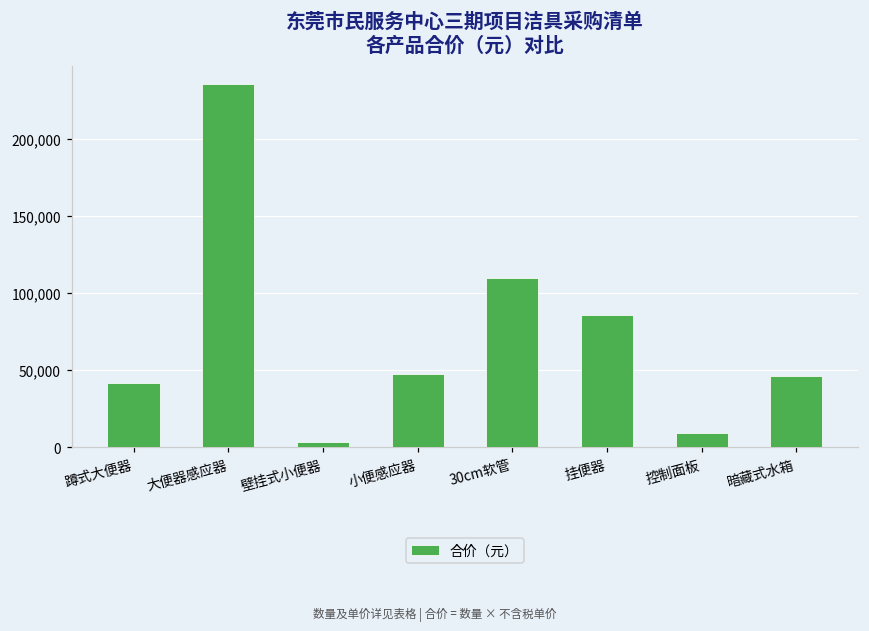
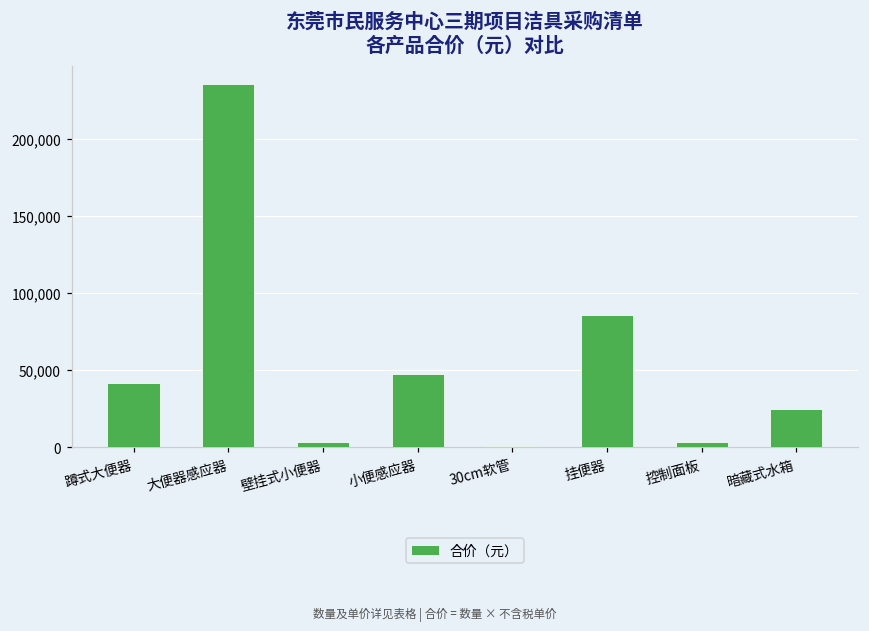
30cm软管: 110,000 -> 1,000
控制面板: 9,000 -> 3,000
暗藏式水箱: 46,000 -> 25,000
